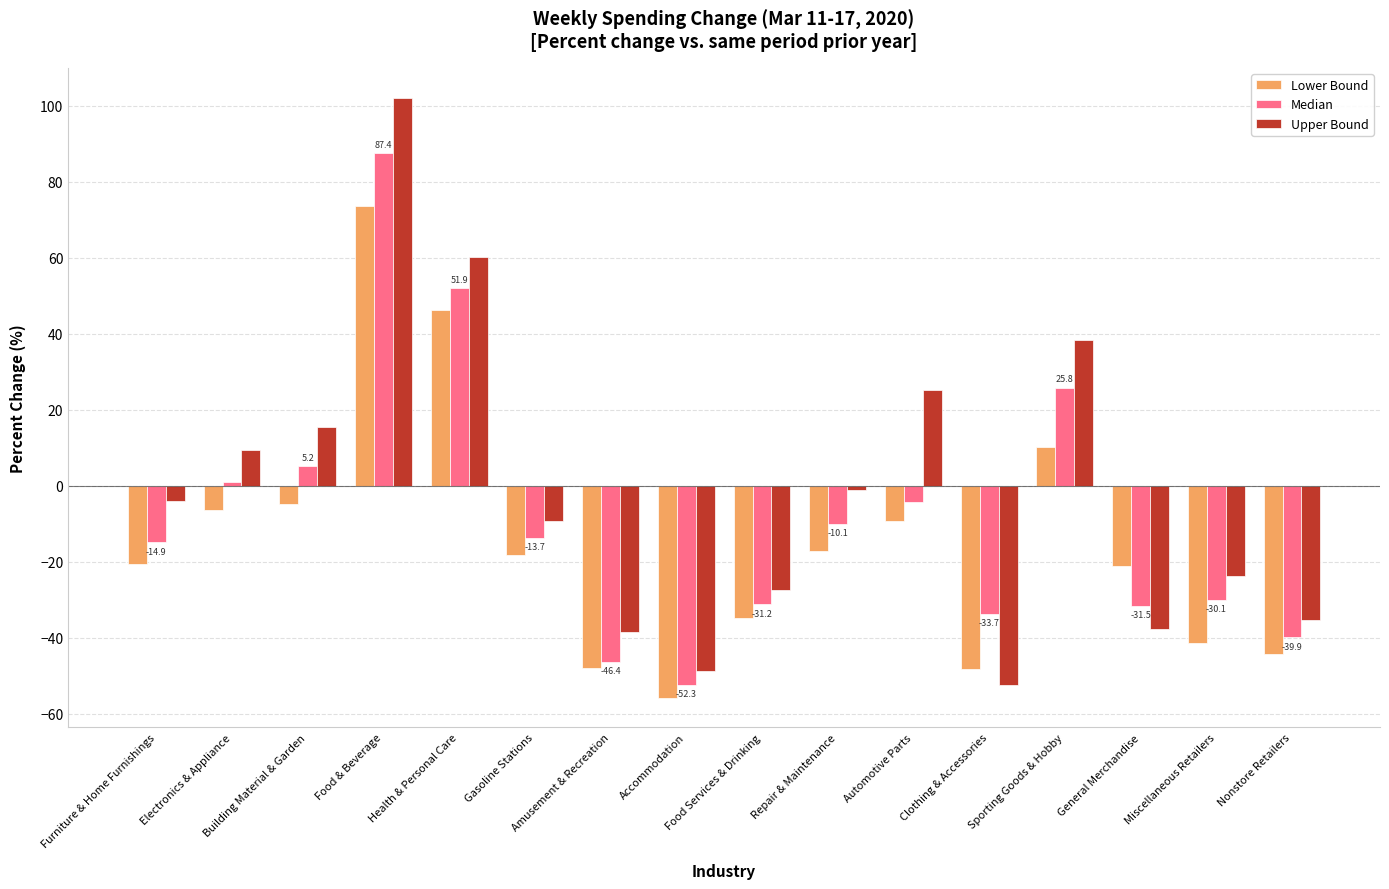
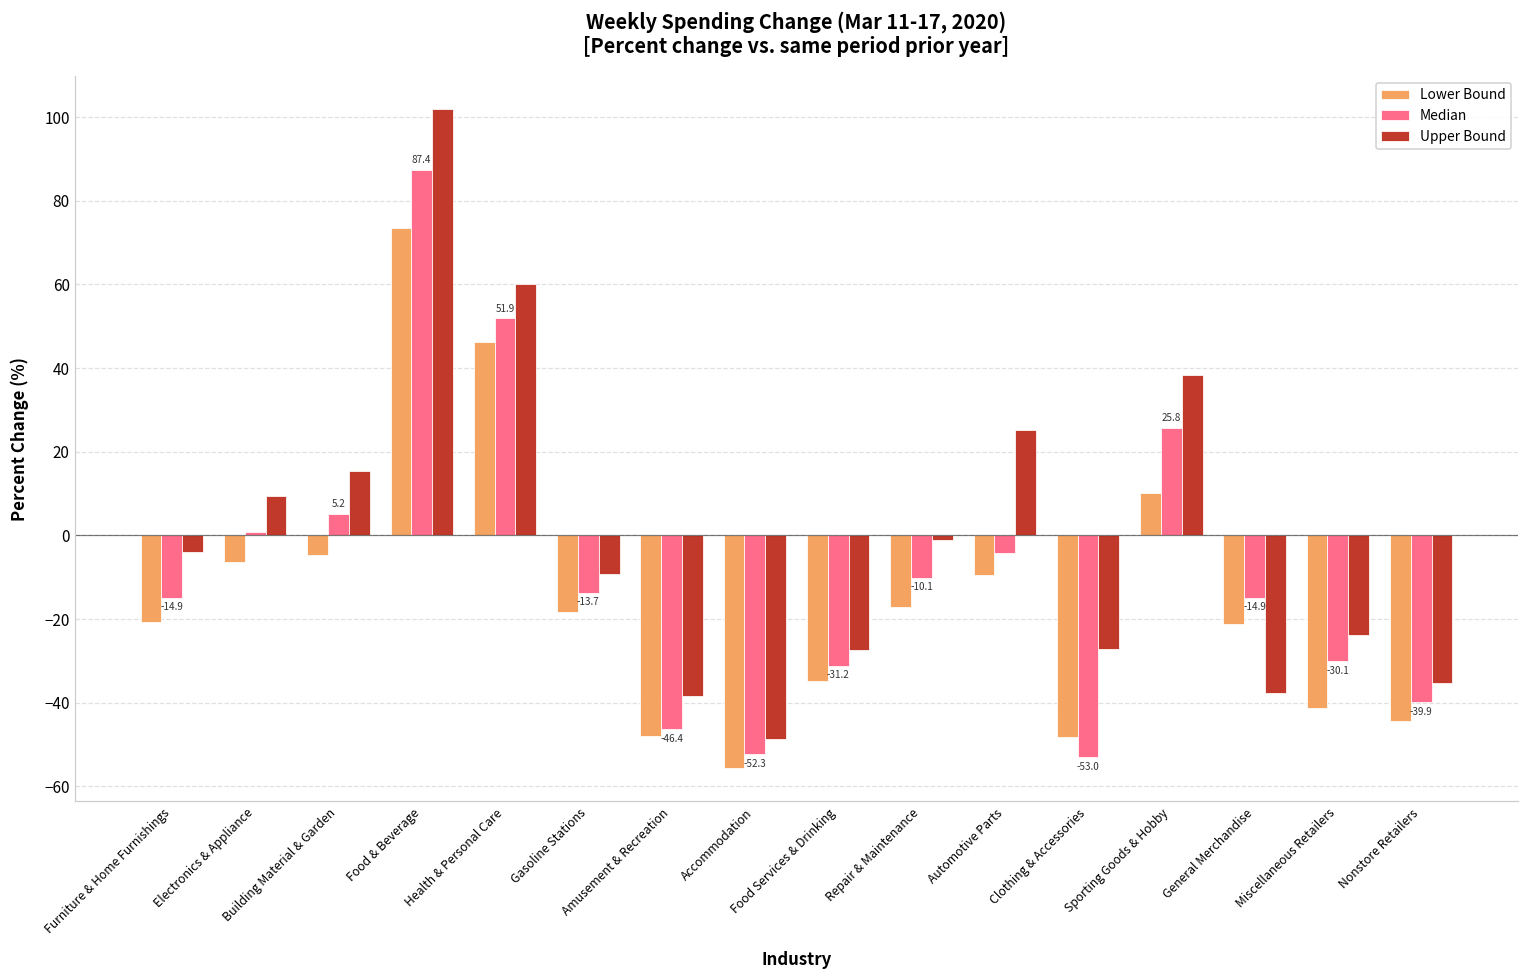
Median, Clothing & Accessories: -33.7 -> -53.0
Upper Bound, Clothing & Accessories: -52 -> -27
Median, General Merchandise: -31.5 -> -14.9
